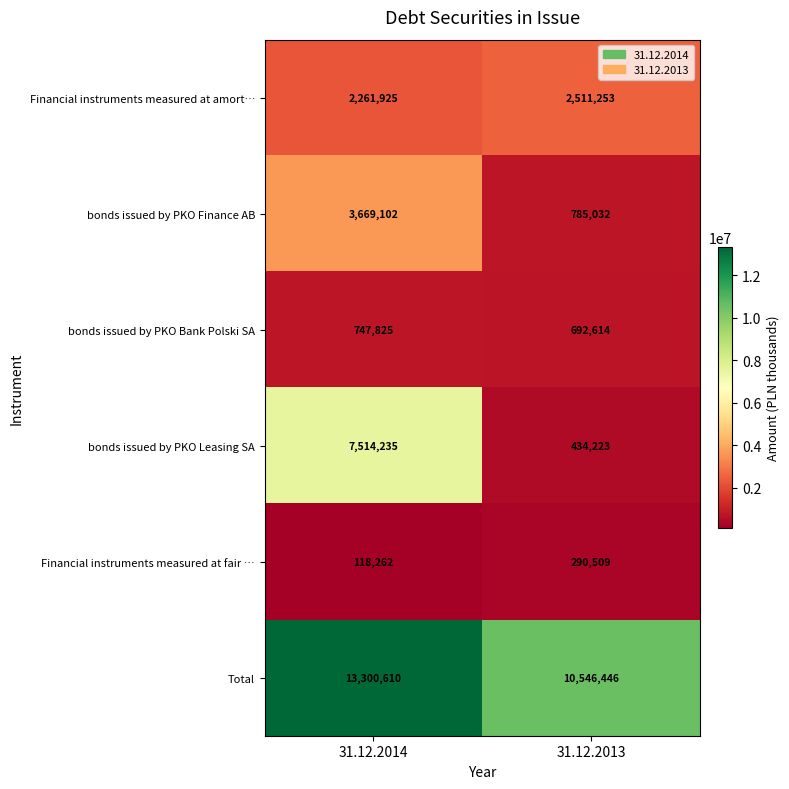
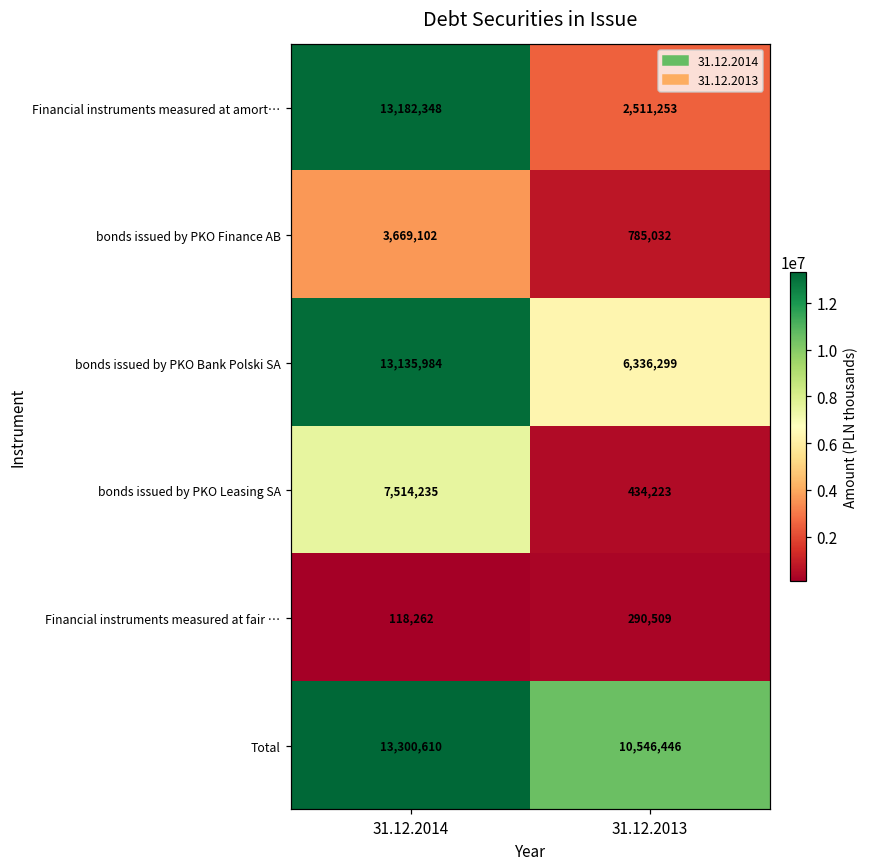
Financial instruments measured at amort…, 31.12.2014: 2,261,925 -> 13,182,348
bonds issued by PKO Bank Polski SA, 31.12.2014: 747,825 -> 13,135,984
bonds issued by PKO Bank Polski SA, 31.12.2013: 692,614 -> 6,336,299
